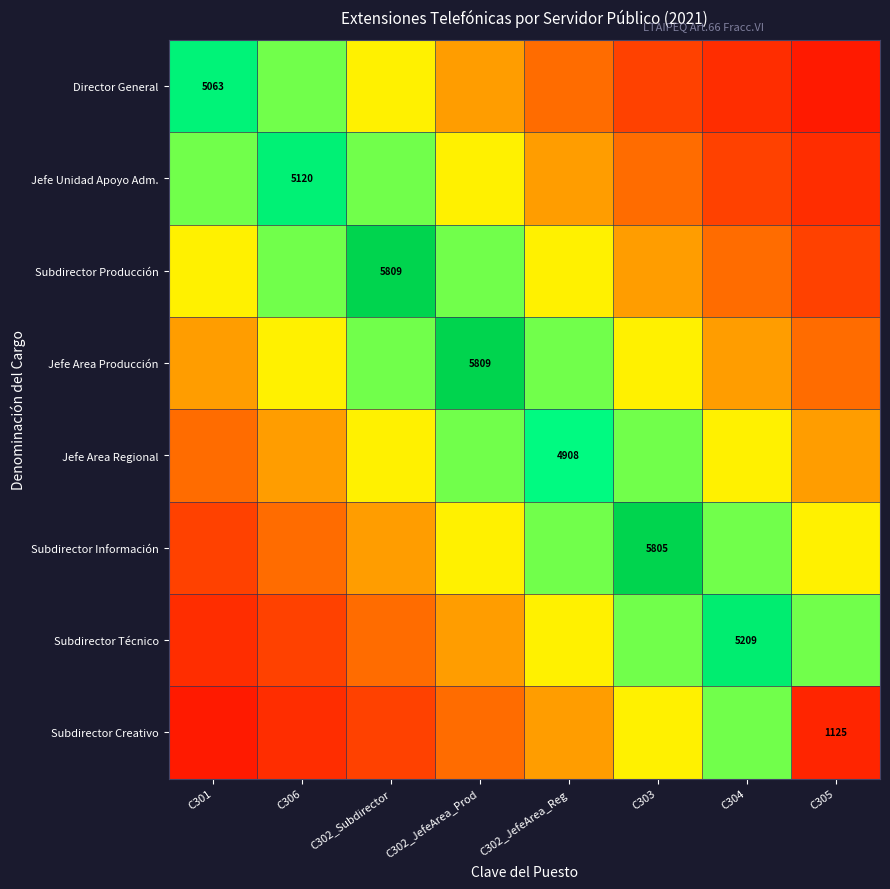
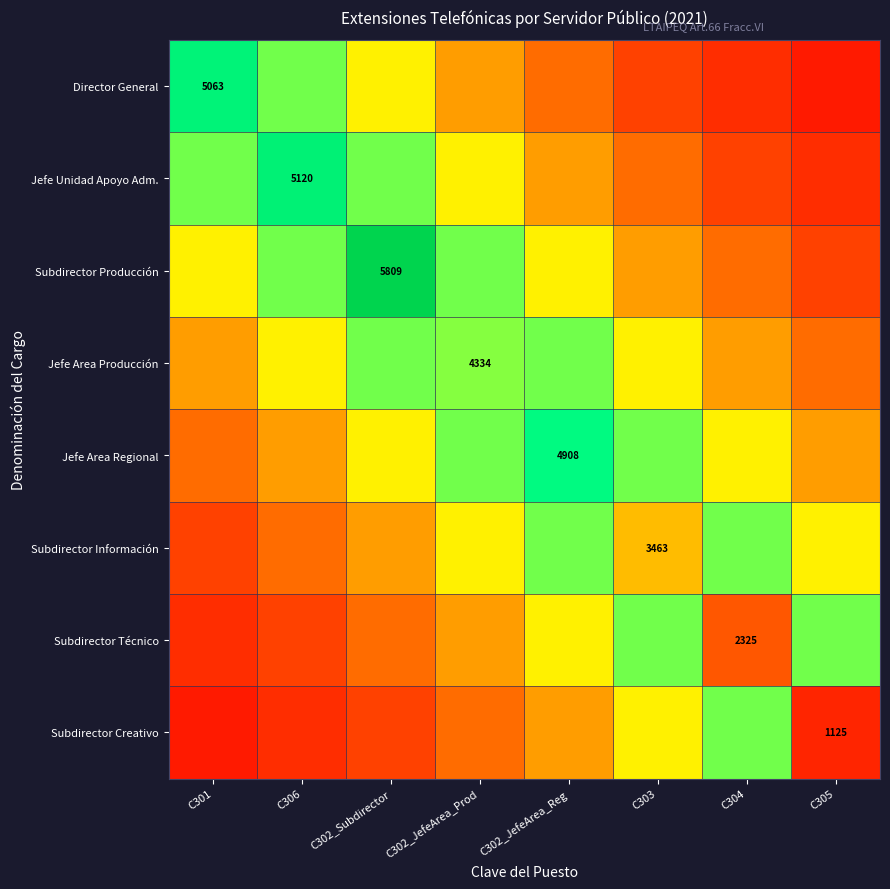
Jefe Area Producción, C302_JefeArea_Prod: 5809 -> 4334
Subdirector Información, C303: 5805 -> 3463
Subdirector Técnico, C304: 5209 -> 2325
